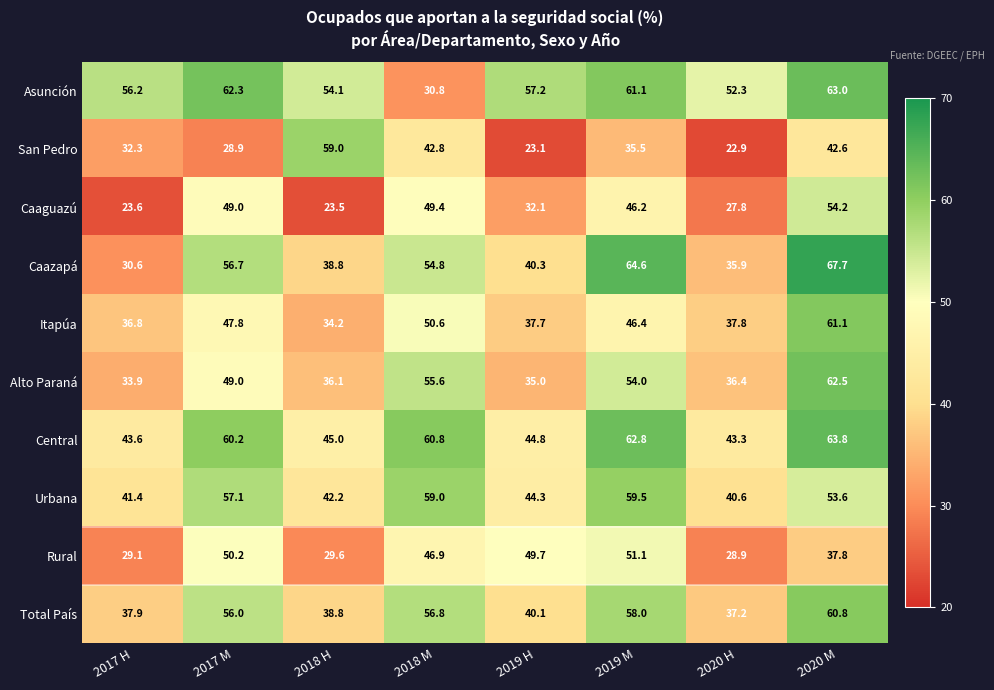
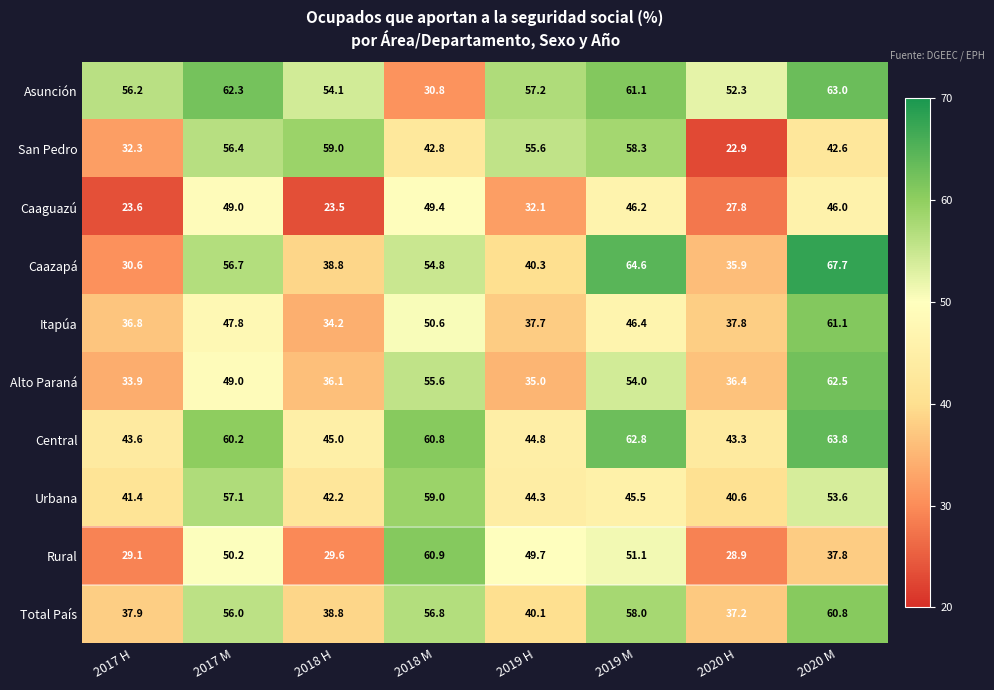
San Pedro, 2017 M: 28.9 -> 56.4
San Pedro, 2019 H: 23.1 -> 55.6
San Pedro, 2019 M: 35.5 -> 58.3
Caaguazú, 2020 M: 54.2 -> 46.0
Urbana, 2019 M: 59.5 -> 45.5
Rural, 2018 M: 46.9 -> 60.9
